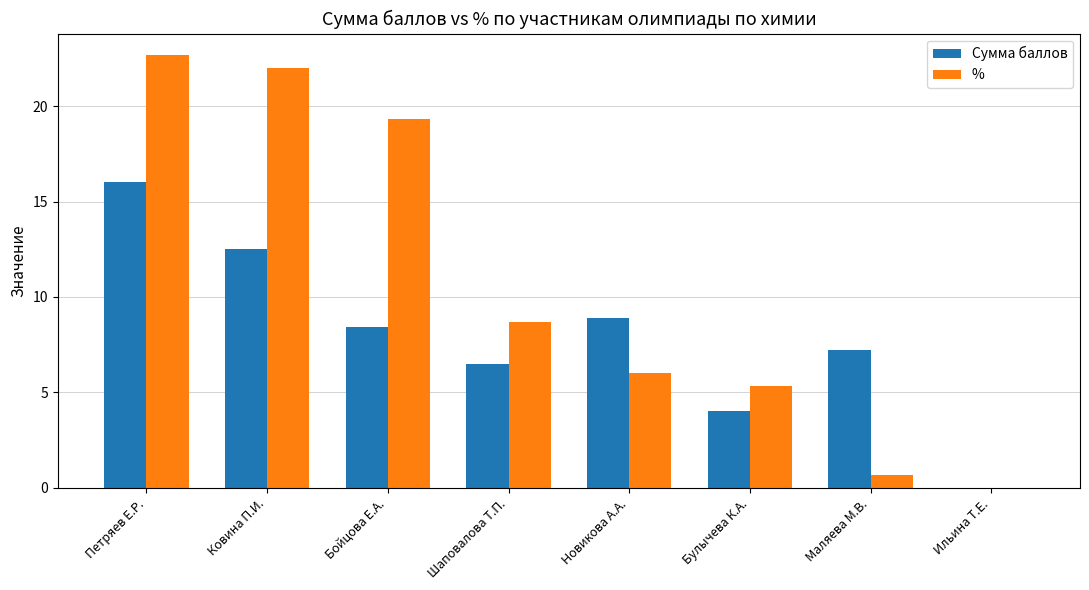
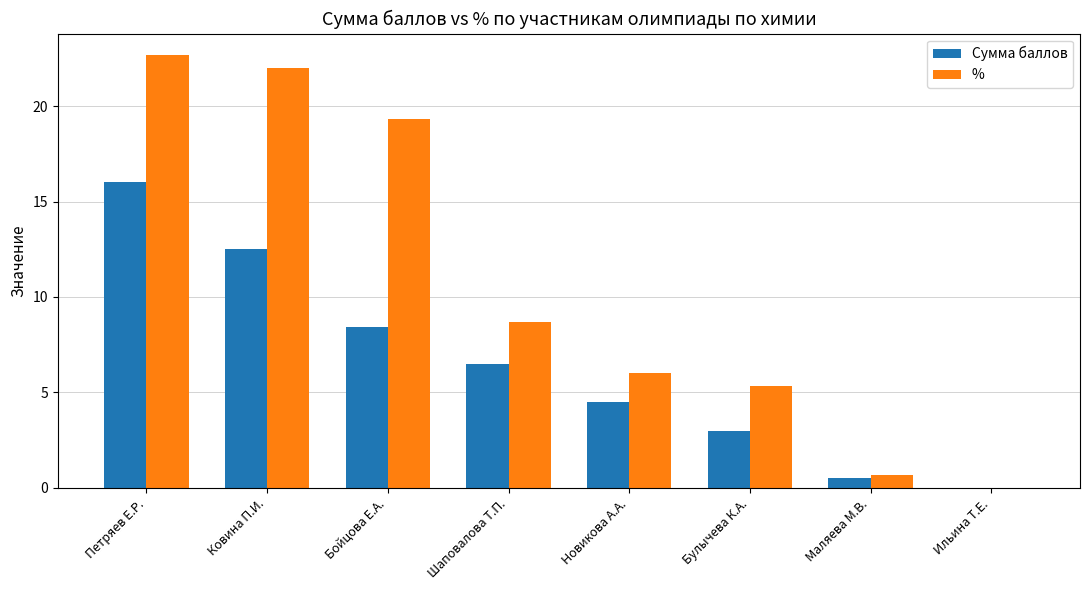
Сумма баллов, Новикова А.А.: 8.9 -> 4.5
Сумма баллов, Булычева К.А.: 4 -> 3
Сумма баллов, Маляева М.В.: 7.2 -> 0.5
